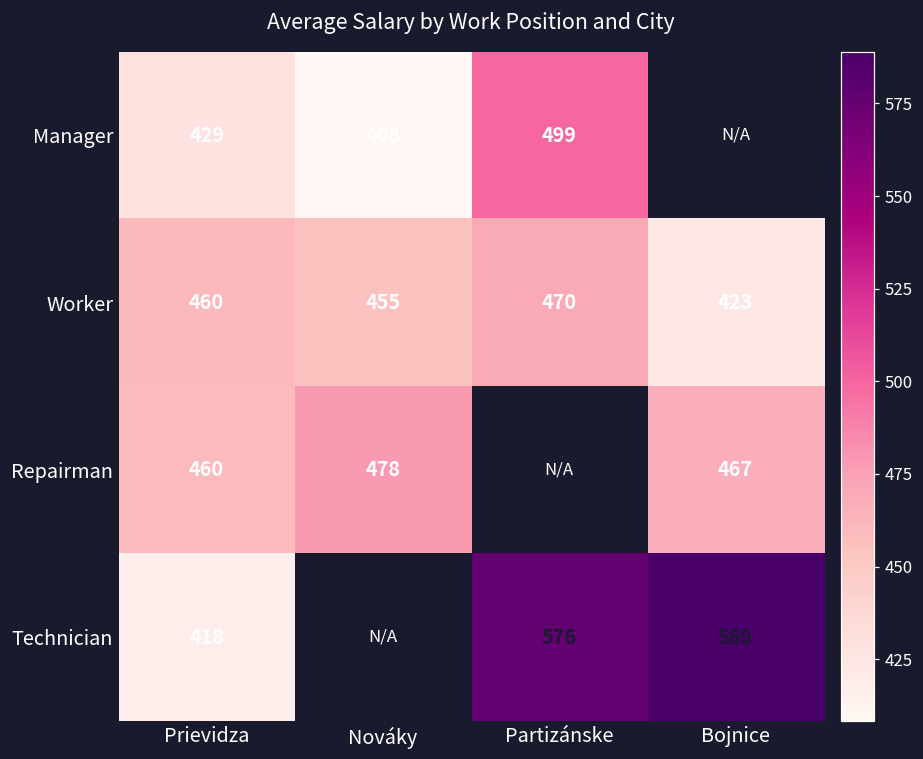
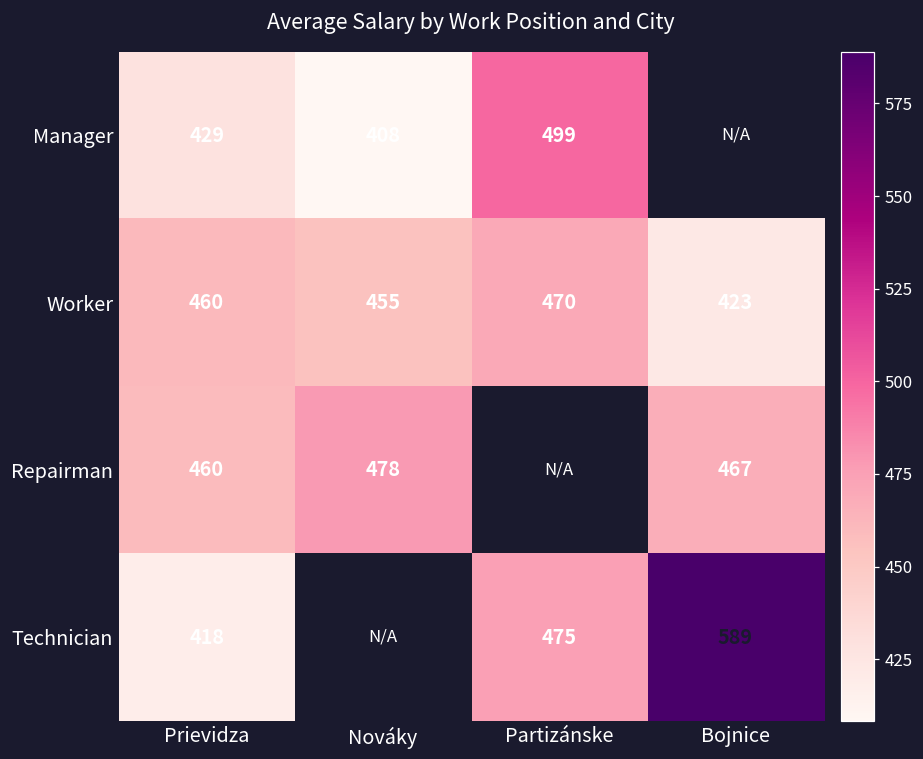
Technician, Partizánske: 576 -> 475
